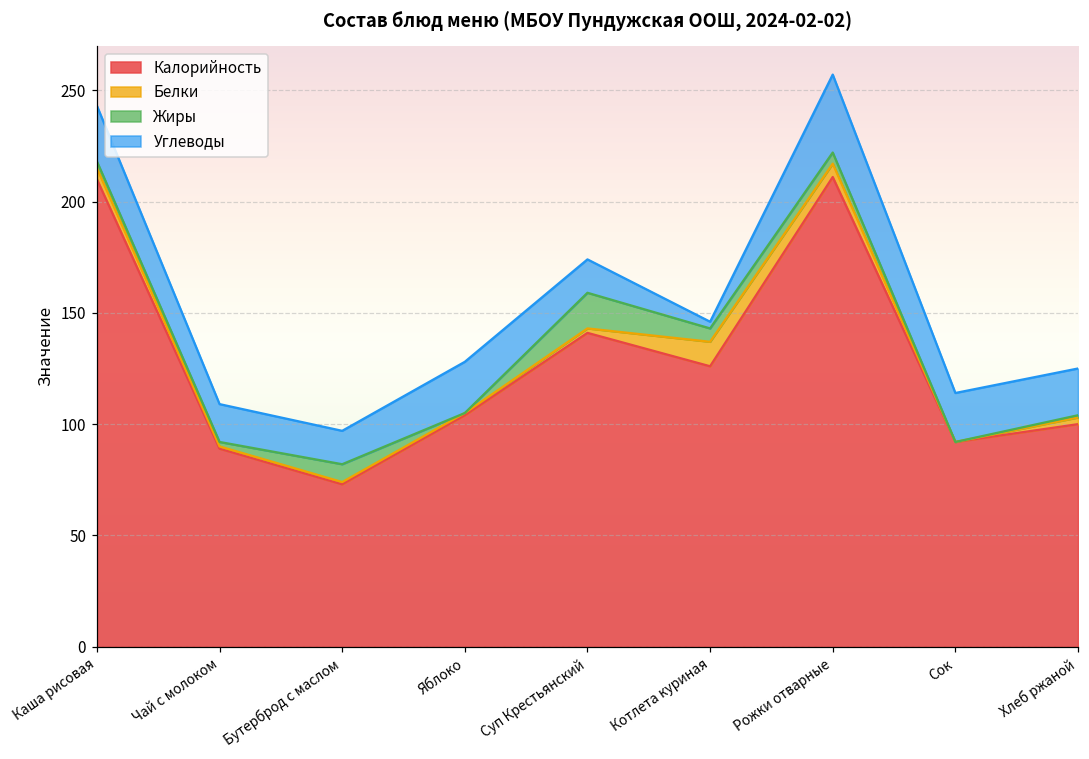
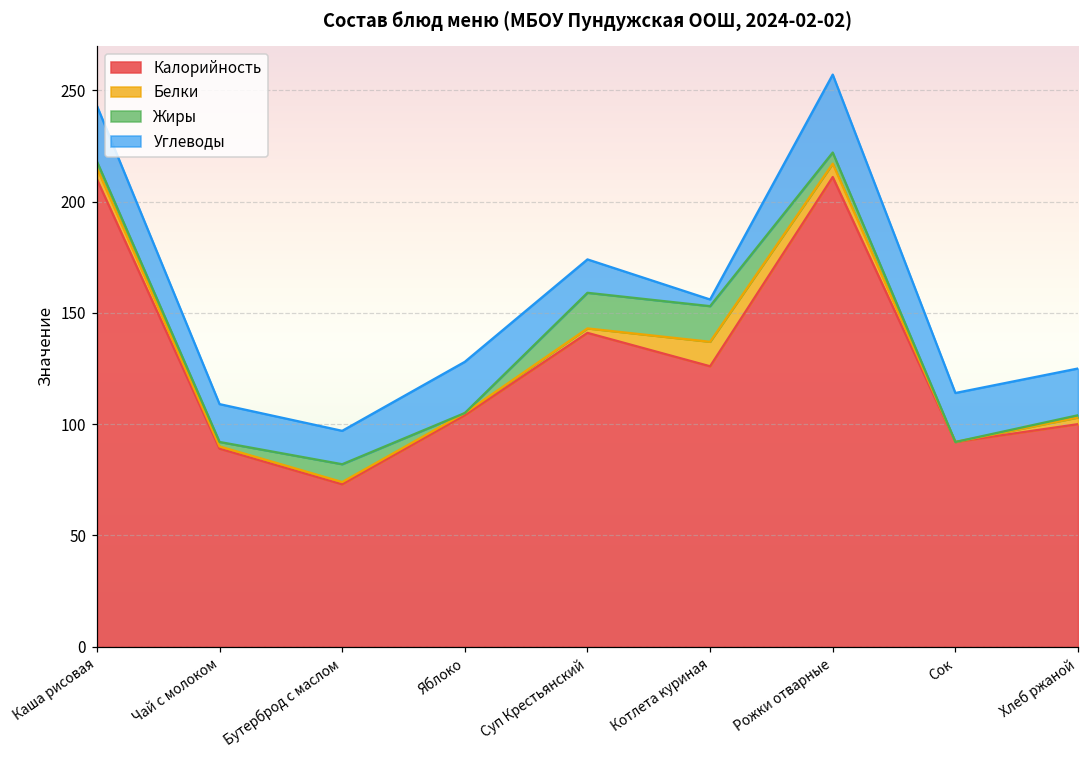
Жиры, Котлета куриная: 6 -> 16
